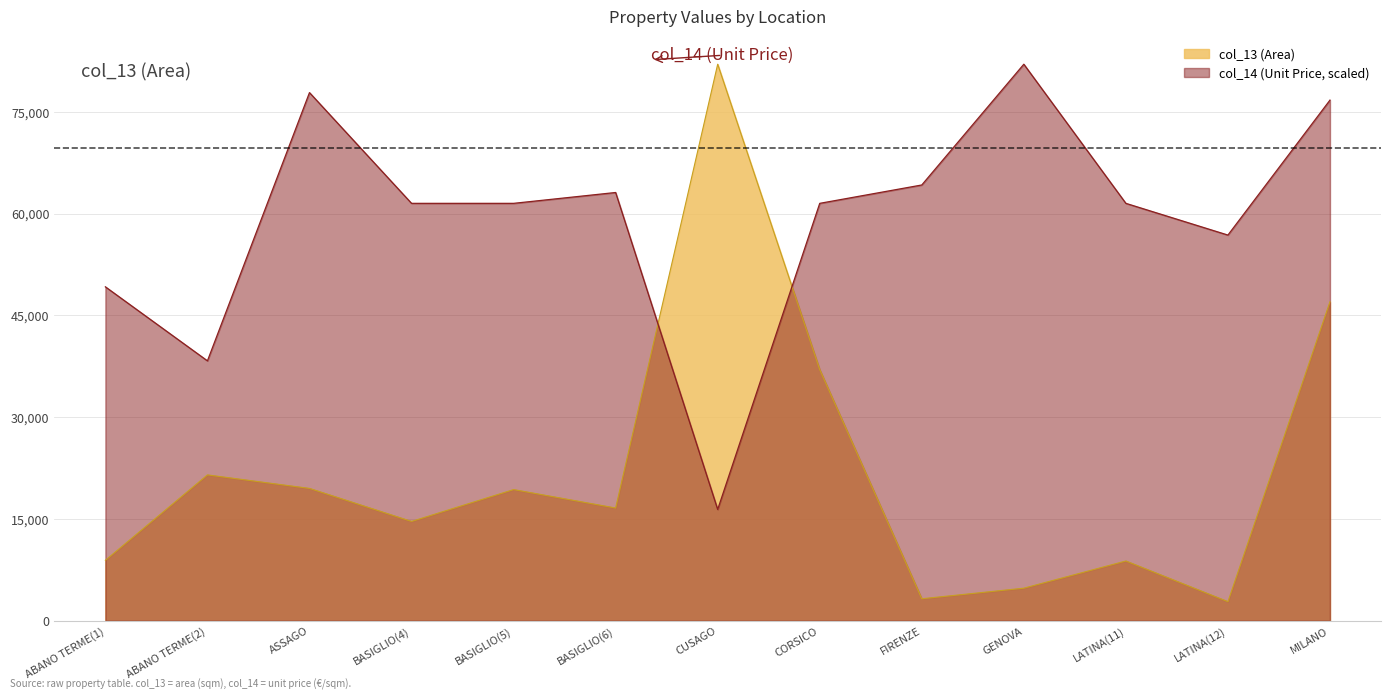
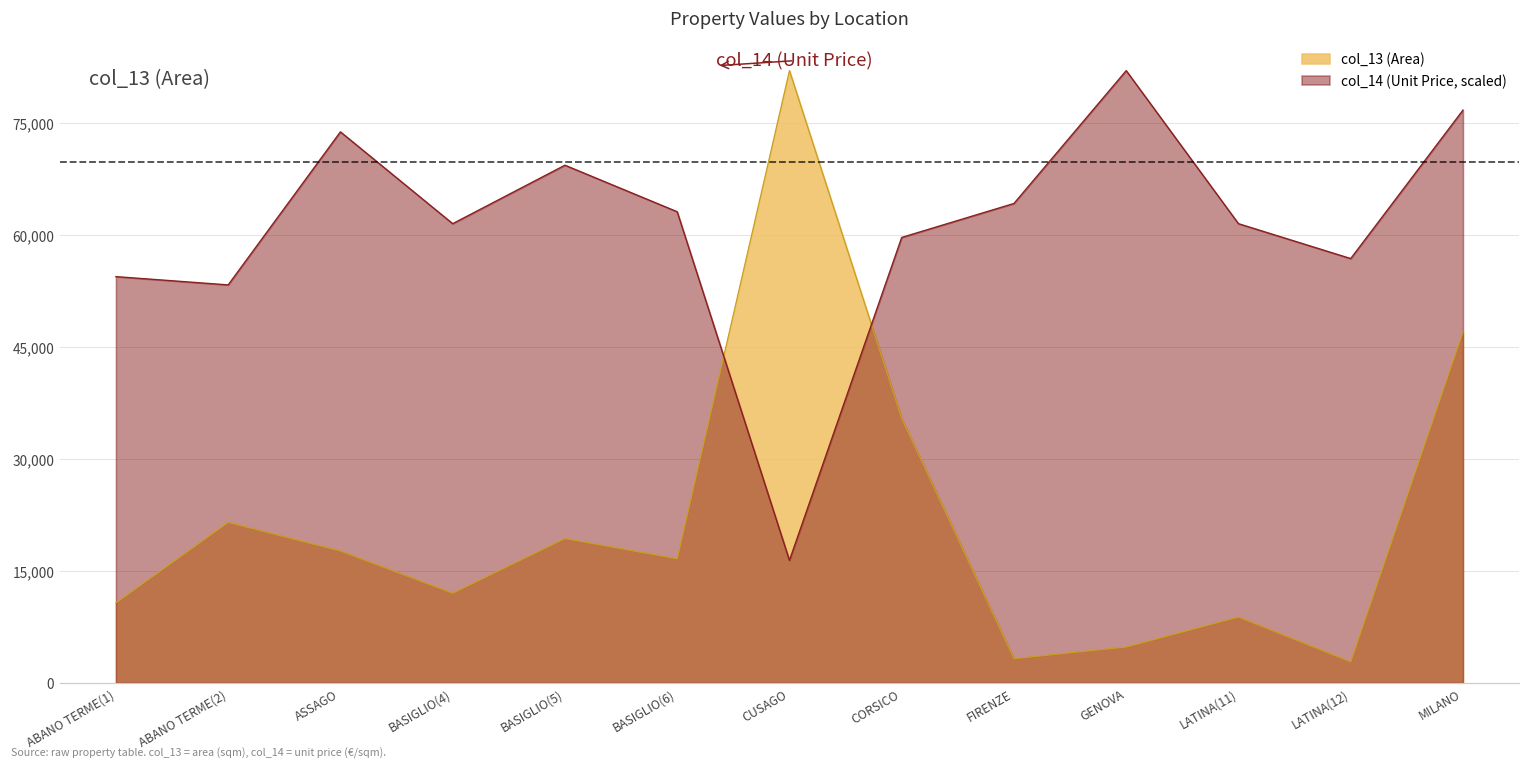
col_13 (Area), ABANO TERME(1): 9,000 -> 11,000
col_14 (Unit Price, scaled), ABANO TERME(1): 49,000 -> 54,000
col_14 (Unit Price, scaled), ABANO TERME(2): 38,000 -> 53,000
col_13 (Area), ASSAGO: 20,000 -> 18,000
col_14 (Unit Price, scaled), ASSAGO: 78,000 -> 74,000
col_13 (Area), BASIGLIO(4): 15,000 -> 12,000
col_14 (Unit Price, scaled), BASIGLIO(5): 62,000 -> 69,000
col_13 (Area), CORSICO: 37,000 -> 35,000
col_14 (Unit Price, scaled), CORSICO: 62,000 -> 60,000
